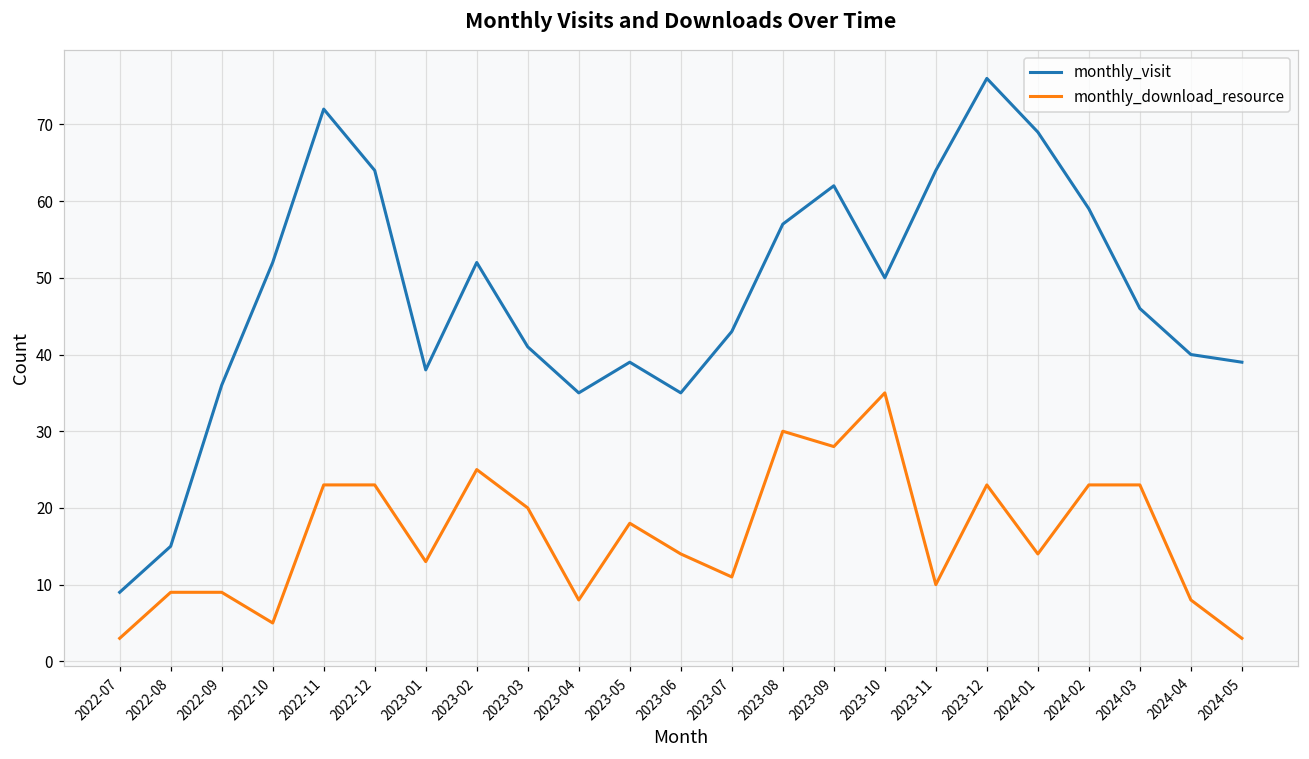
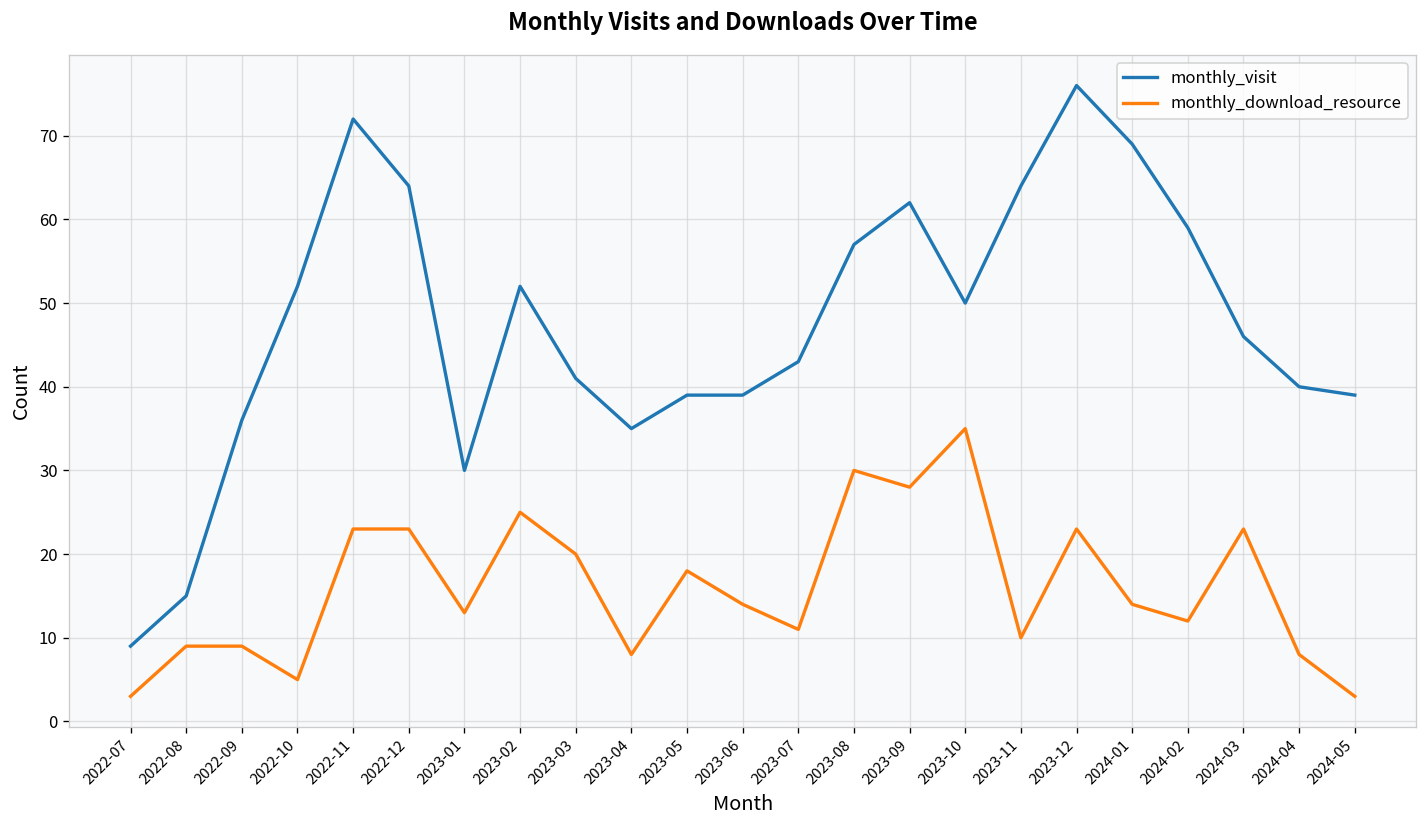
monthly_visit, 2023-01: 38 -> 30
monthly_visit, 2023-06: 35 -> 39
monthly_download_resource, 2024-02: 23 -> 12
